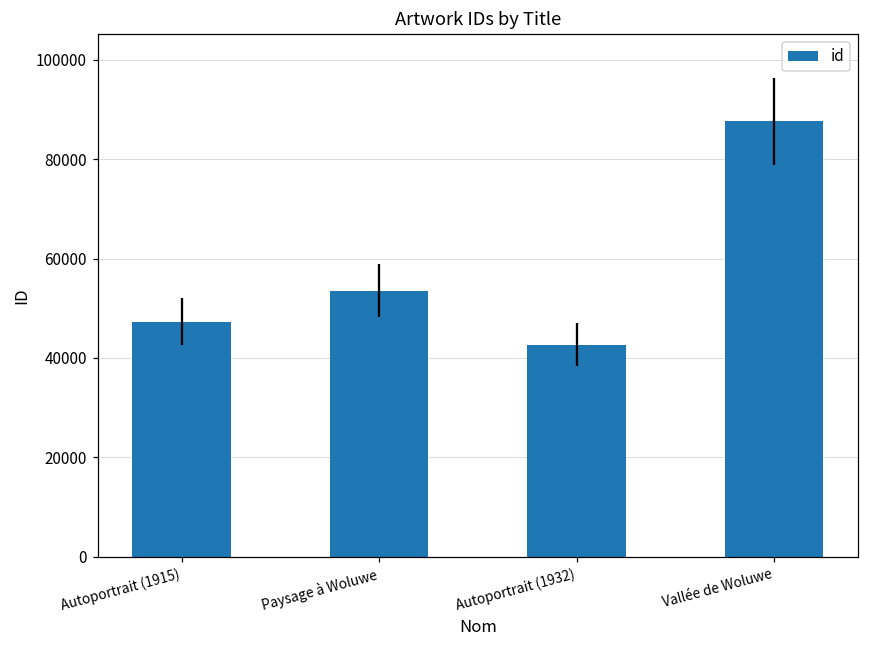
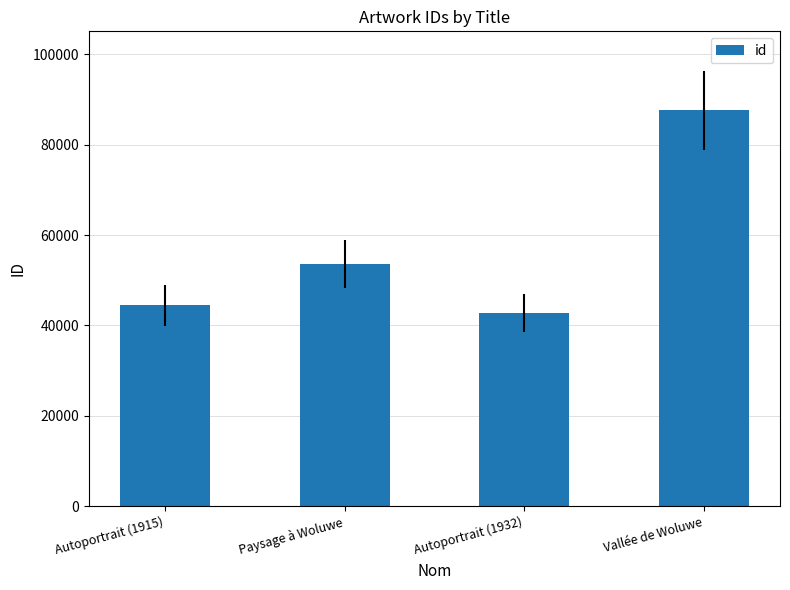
Autoportrait (1915): 47000 -> 44000
